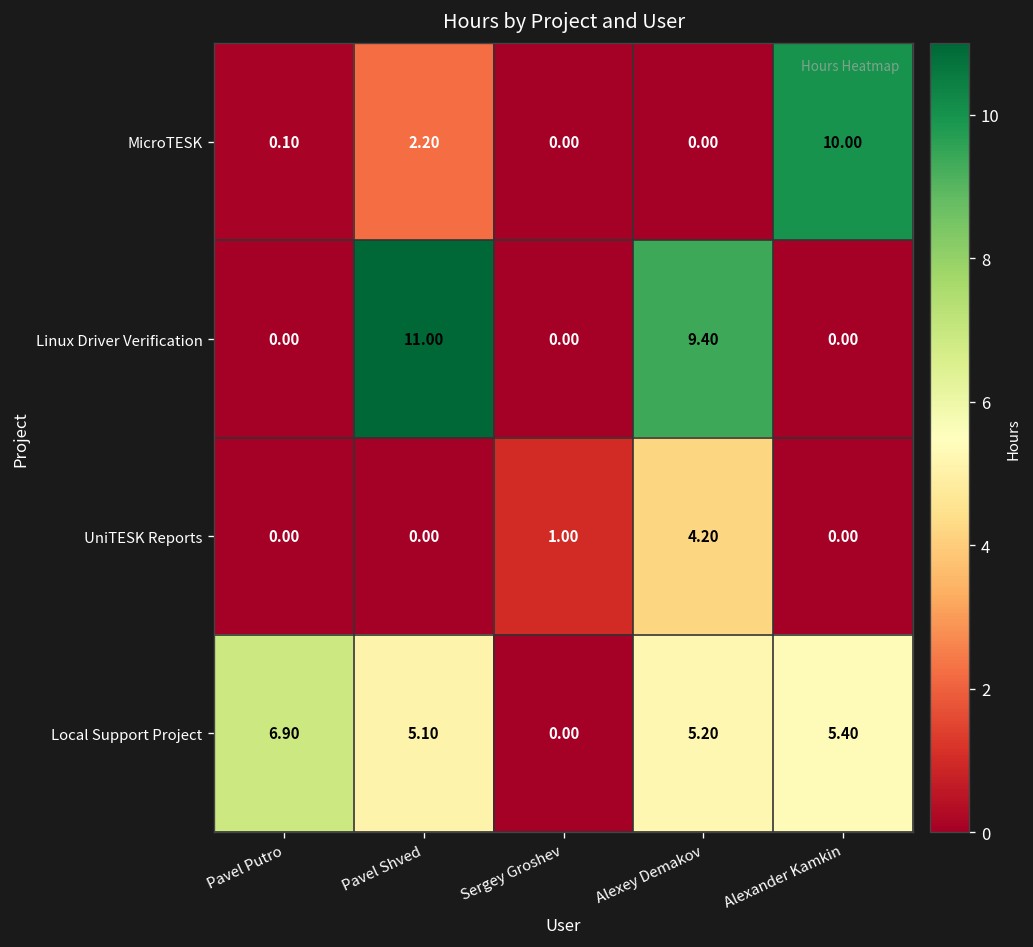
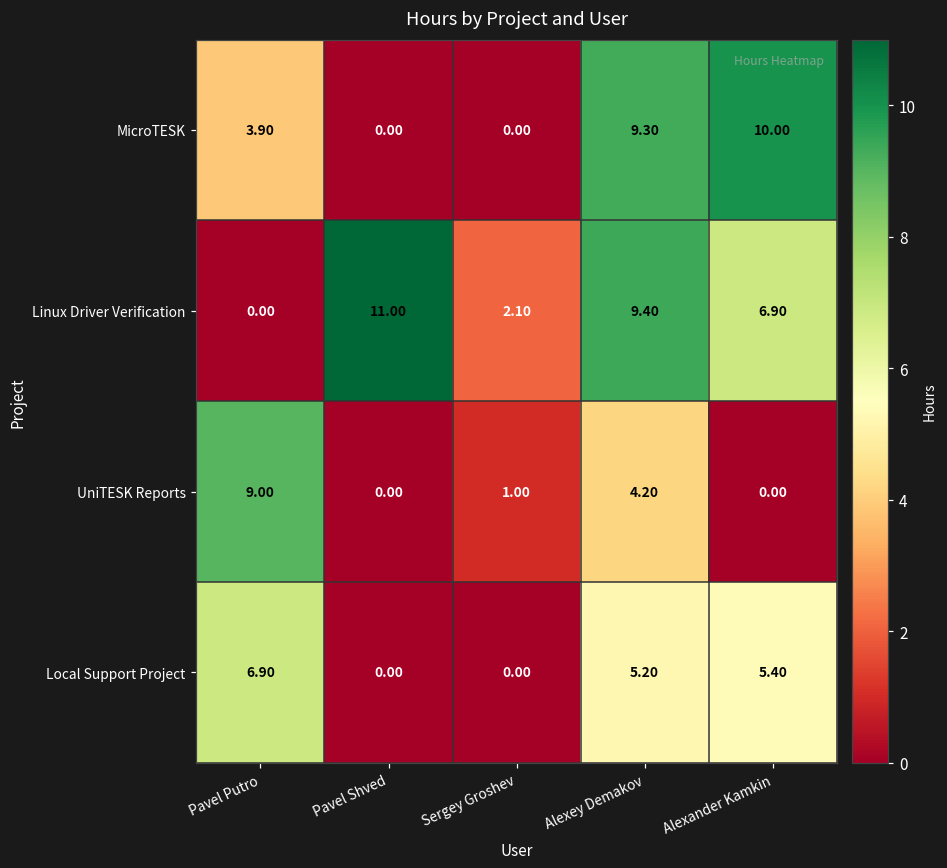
MicroTESK, Pavel Putro: 0.10 -> 3.90
MicroTESK, Pavel Shved: 2.20 -> 0.00
MicroTESK, Alexey Demakov: 0.00 -> 9.30
Linux Driver Verification, Sergey Groshev: 0.00 -> 2.10
Linux Driver Verification, Alexander Kamkin: 0.00 -> 6.90
UniTESK Reports, Pavel Putro: 0.00 -> 9.00
Local Support Project, Pavel Shved: 5.10 -> 0.00
